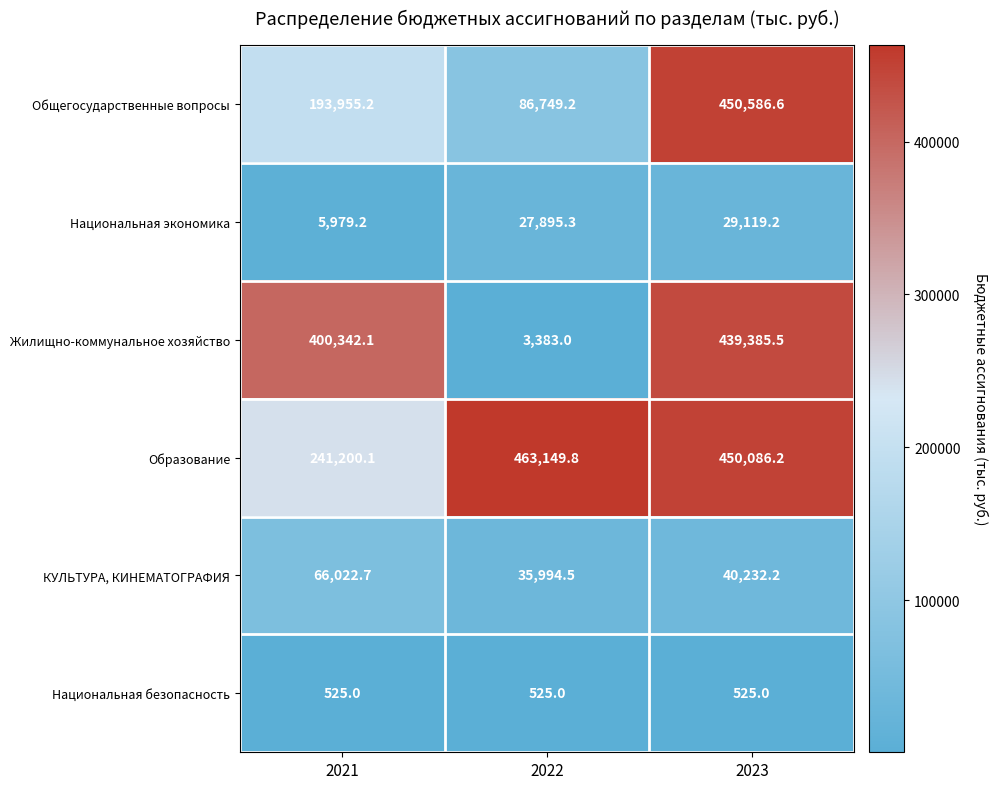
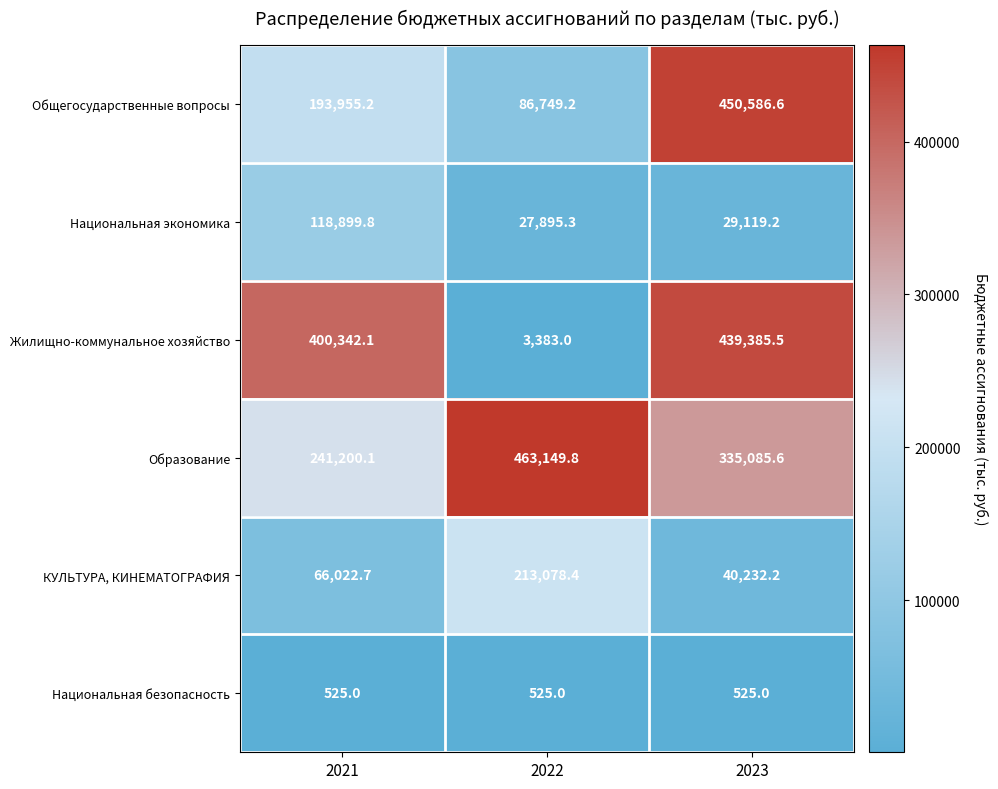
Национальная экономика, 2021: 5,979.2 -> 118,899.8
Образование, 2023: 450,086.2 -> 335,085.6
КУЛЬТУРА, КИНЕМАТОГРАФИЯ, 2022: 35,994.5 -> 213,078.4
